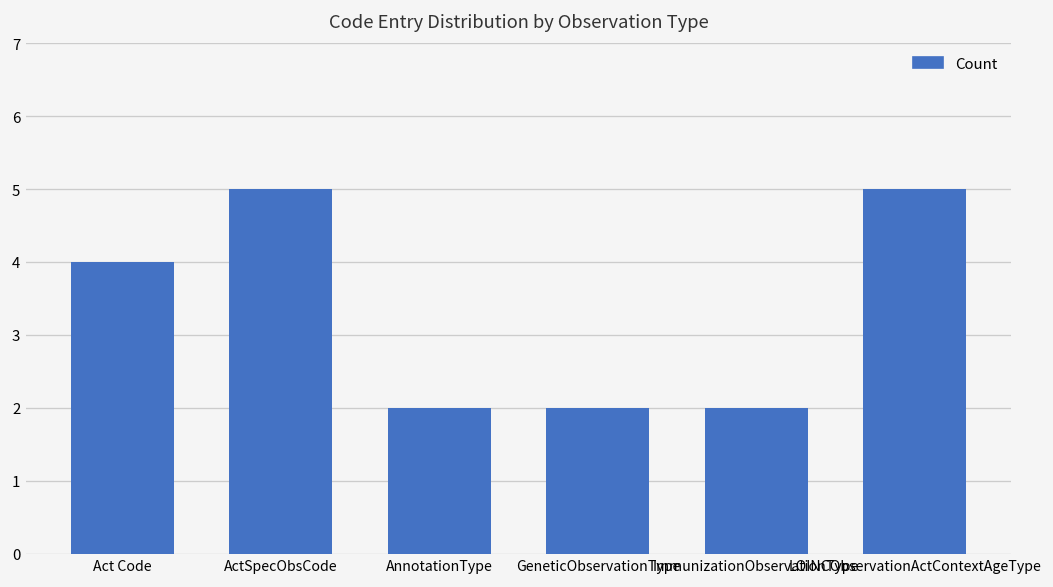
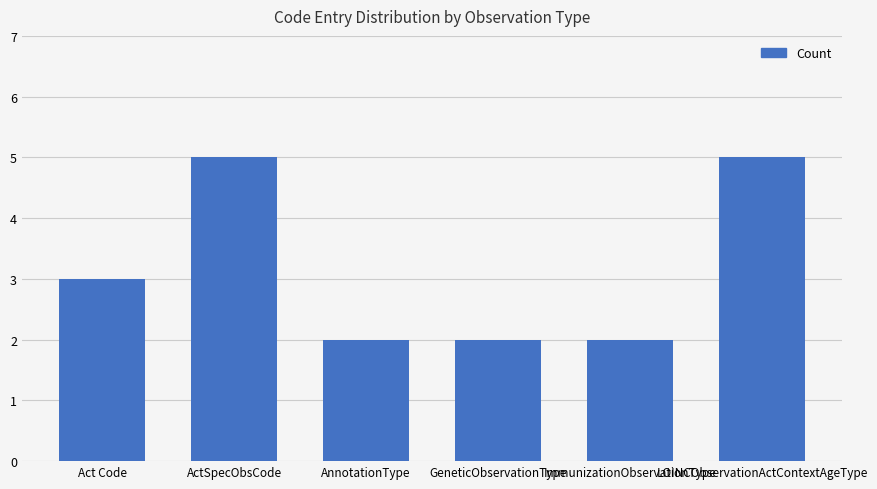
Act Code: 4 -> 3
